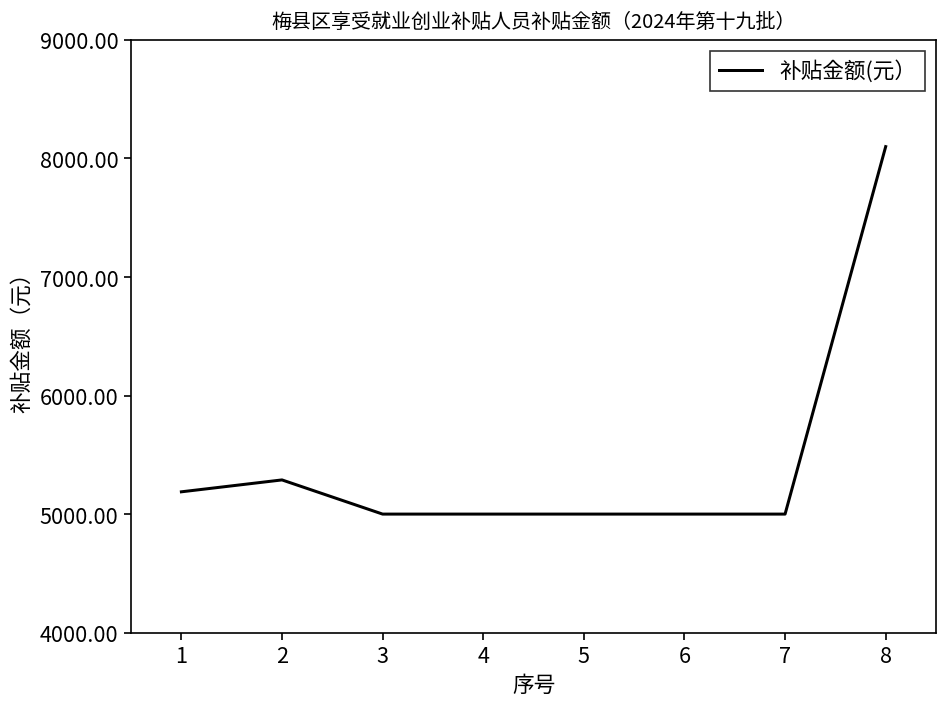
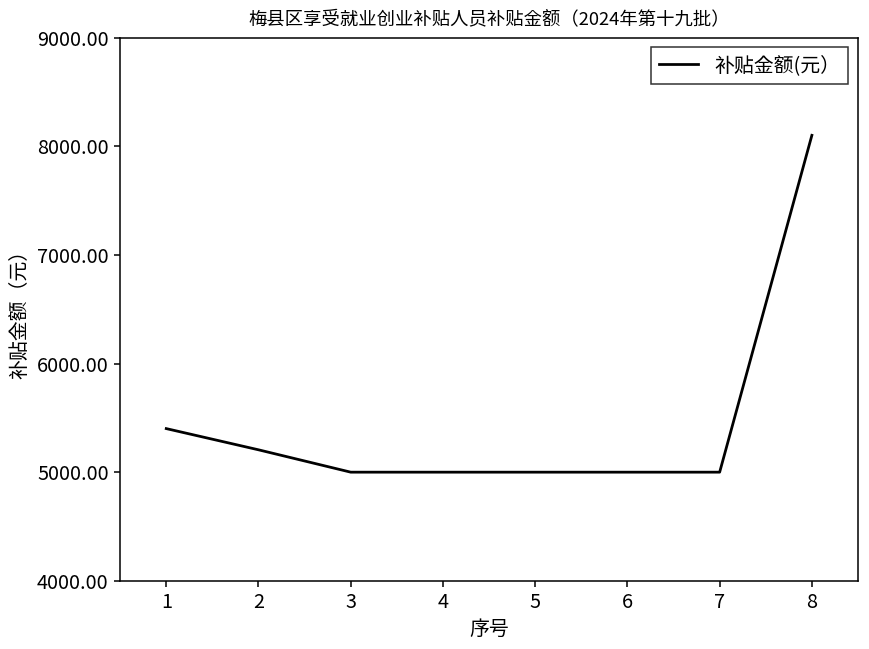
1: 5200 -> 5400
2: 5300 -> 5200
